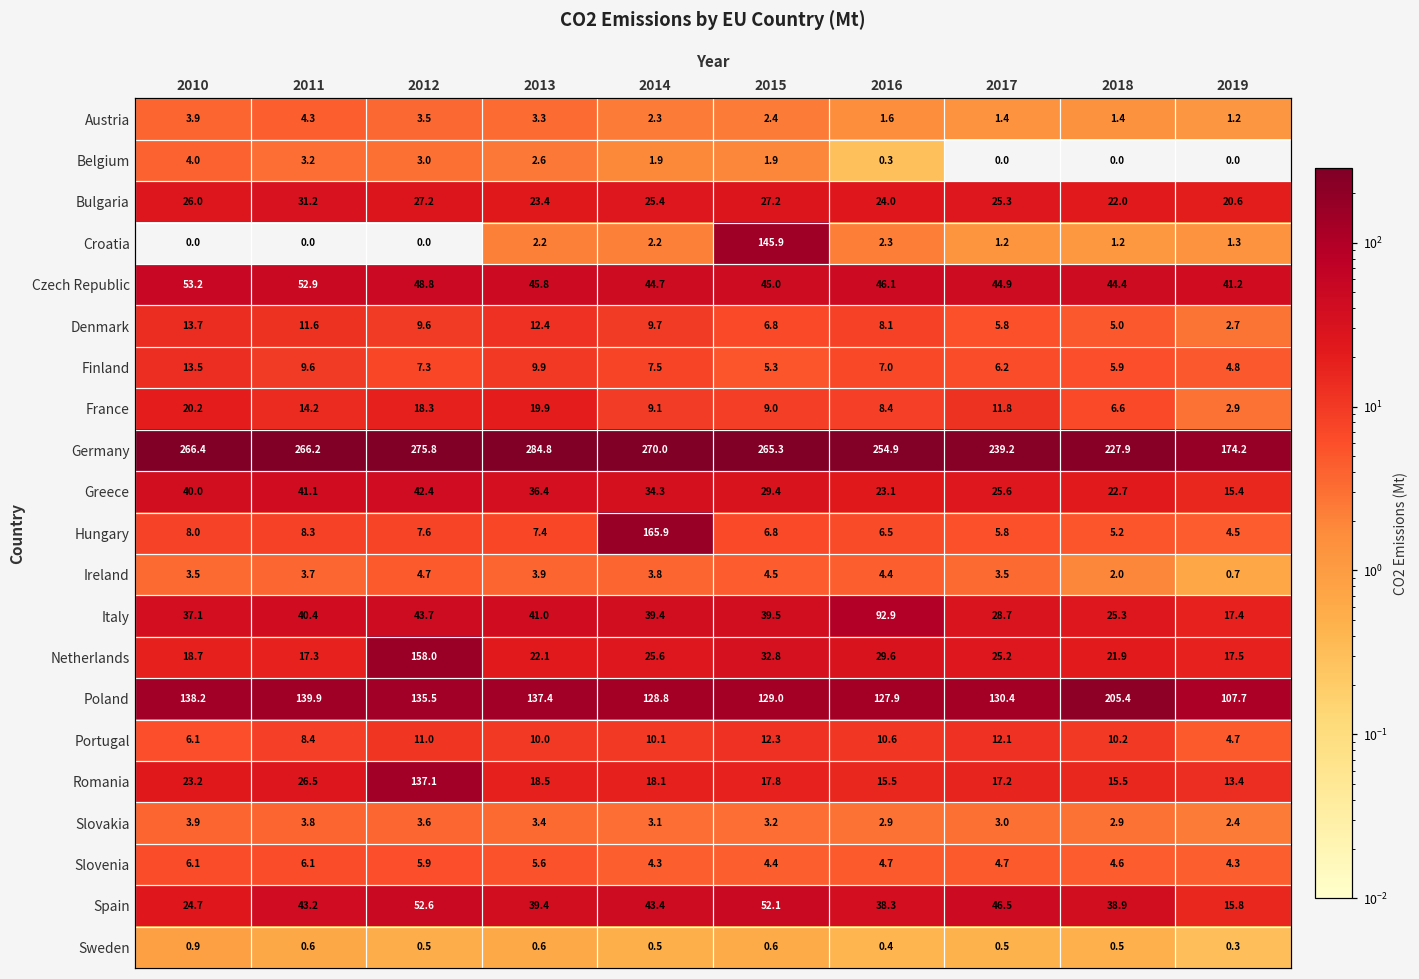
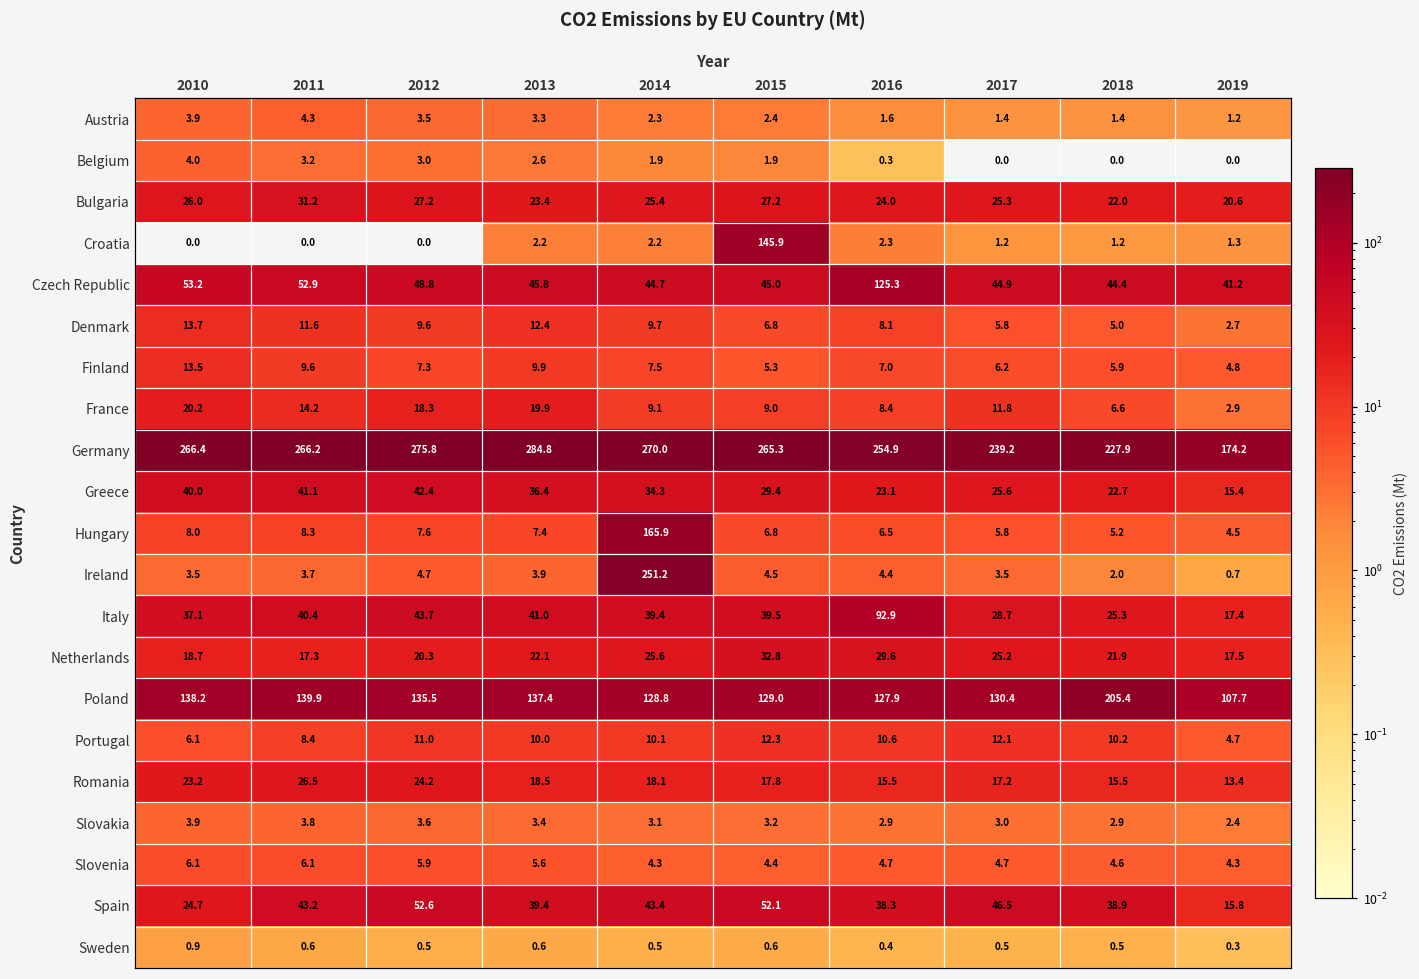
Czech Republic, 2016: 46.1 -> 125.3
Ireland, 2014: 3.8 -> 251.2
Netherlands, 2012: 158.0 -> 20.3
Romania, 2012: 137.1 -> 24.2
